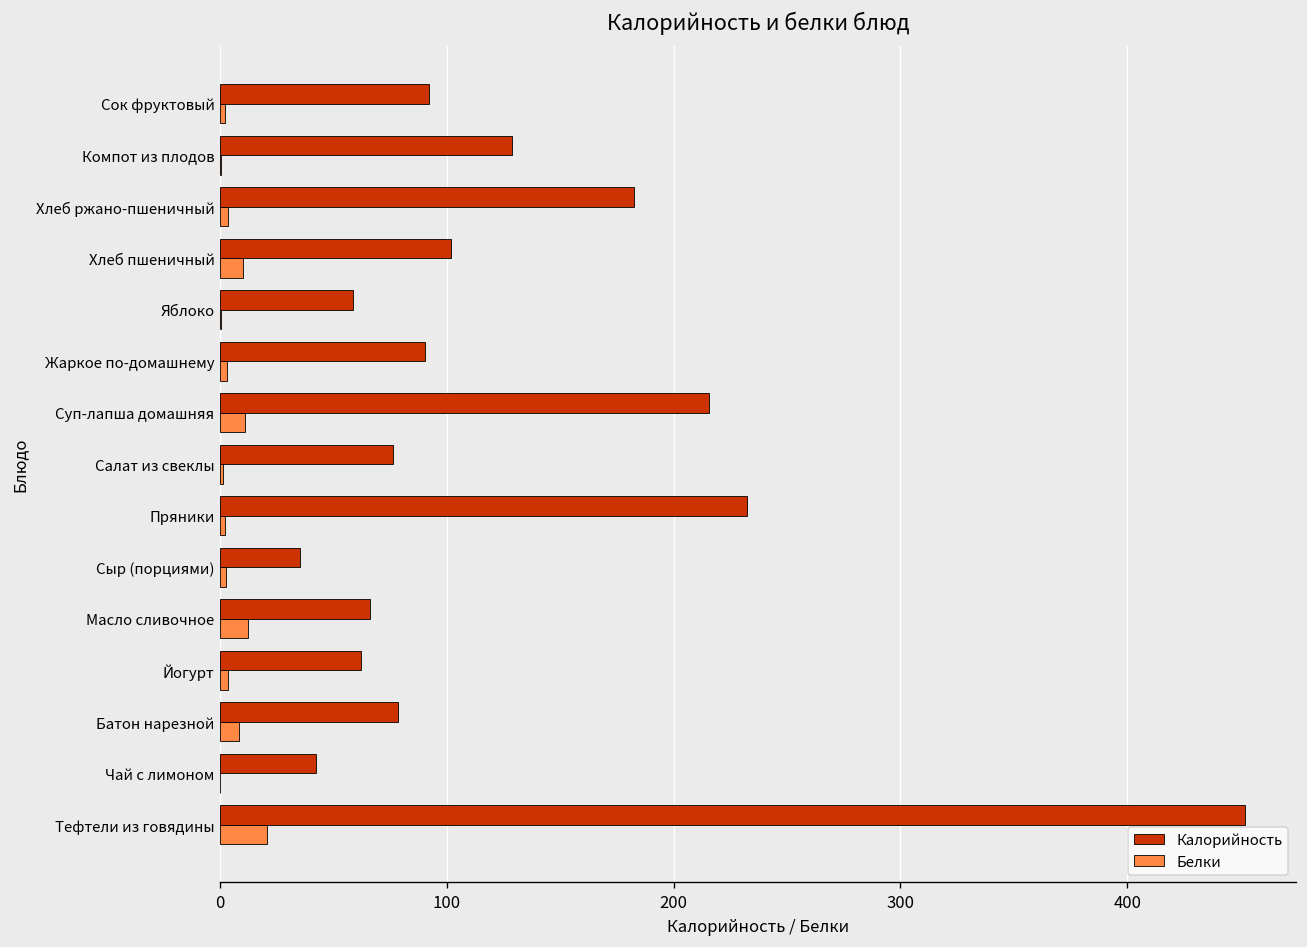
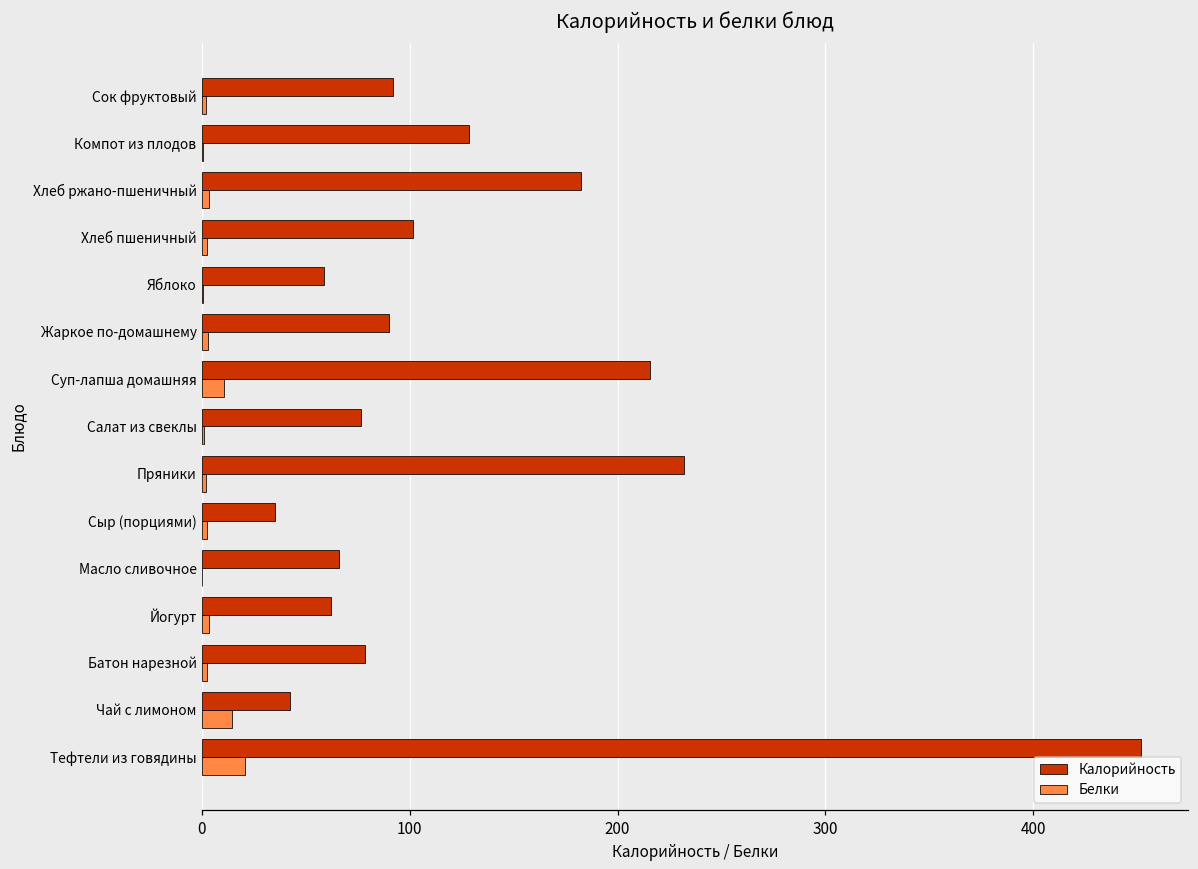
Белки, Хлеб пшеничный: 10 -> 2
Белки, Масло сливочное: 12 -> 0
Белки, Батон нарезной: 8 -> 2
Белки, Чай с лимоном: 0 -> 15
